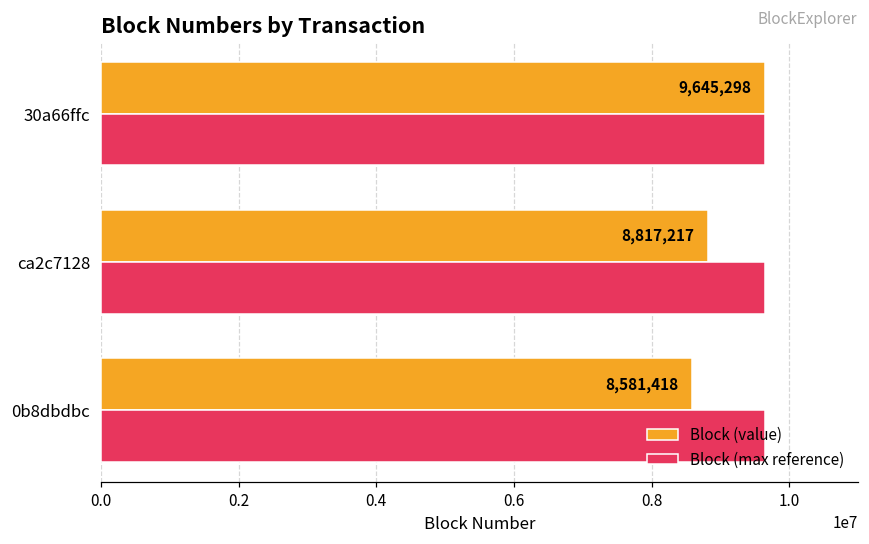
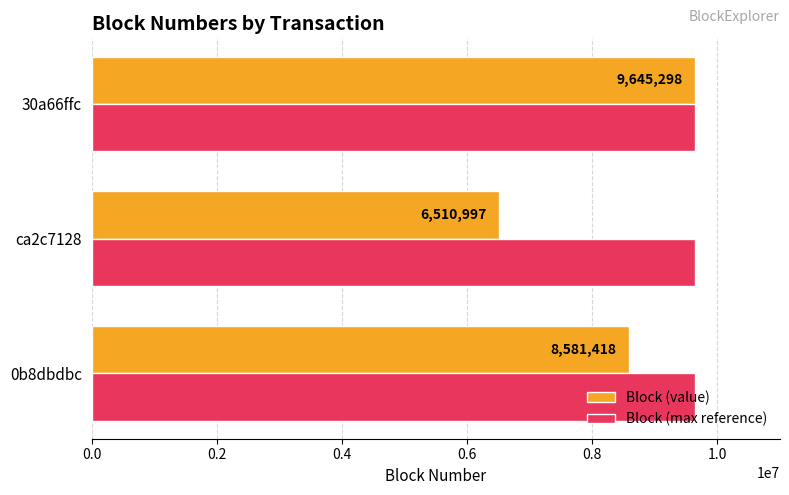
Block (value), ca2c7128: 8,817,217 -> 6,510,997
